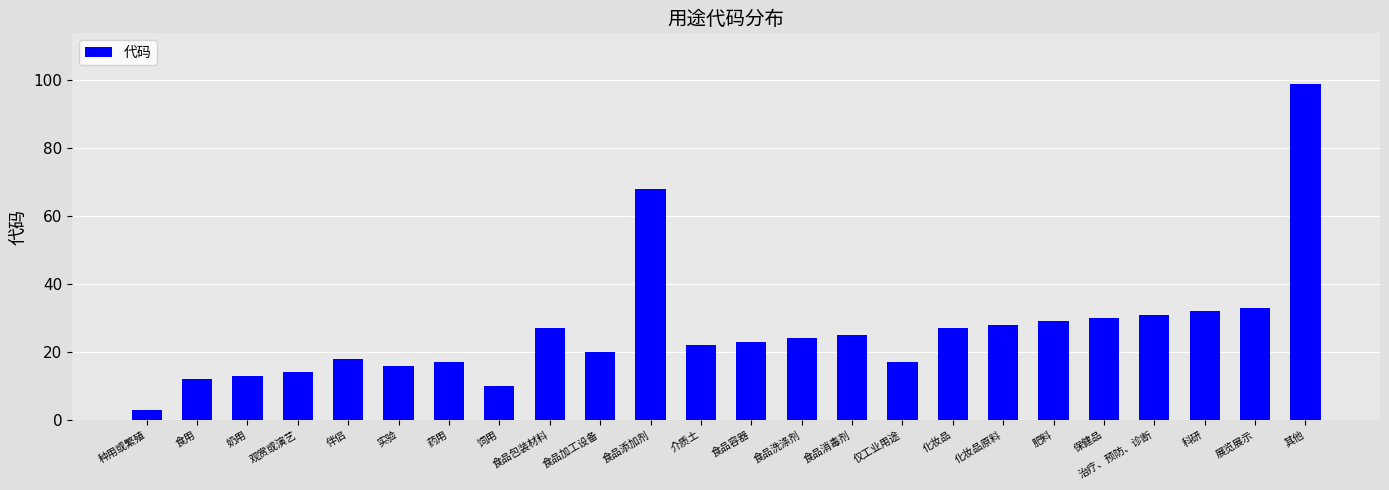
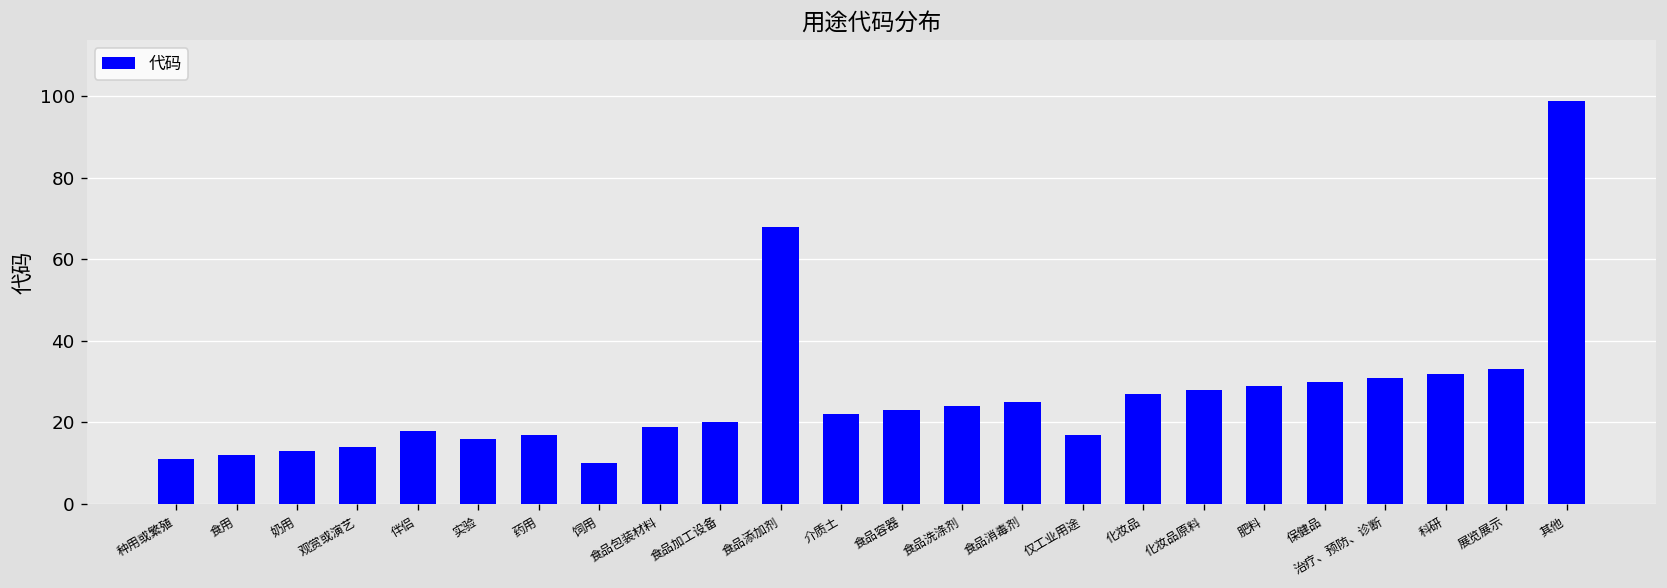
种用或繁殖: 3 -> 11
食品包装材料: 27 -> 19
